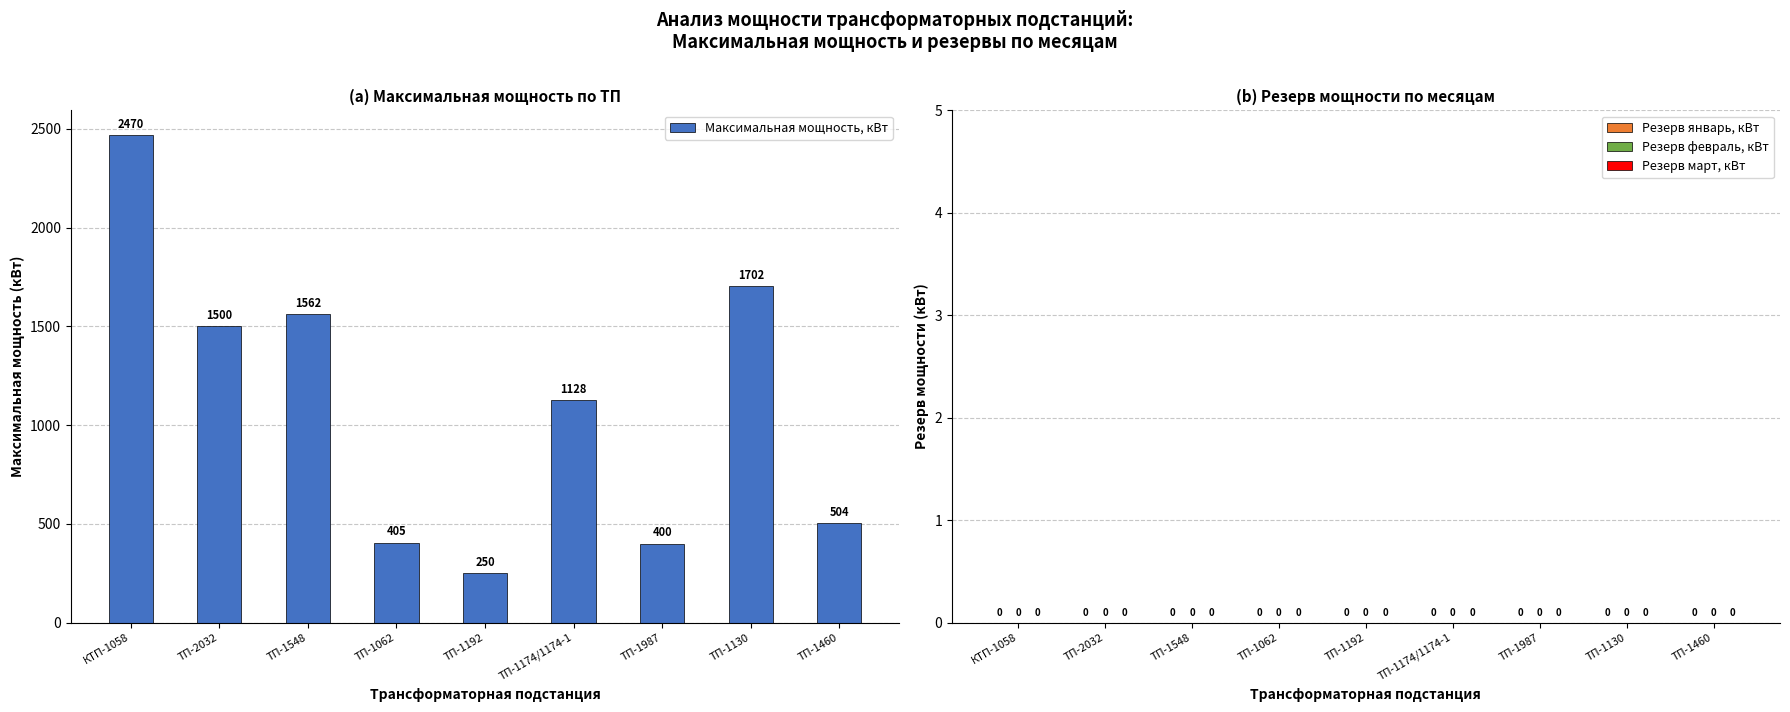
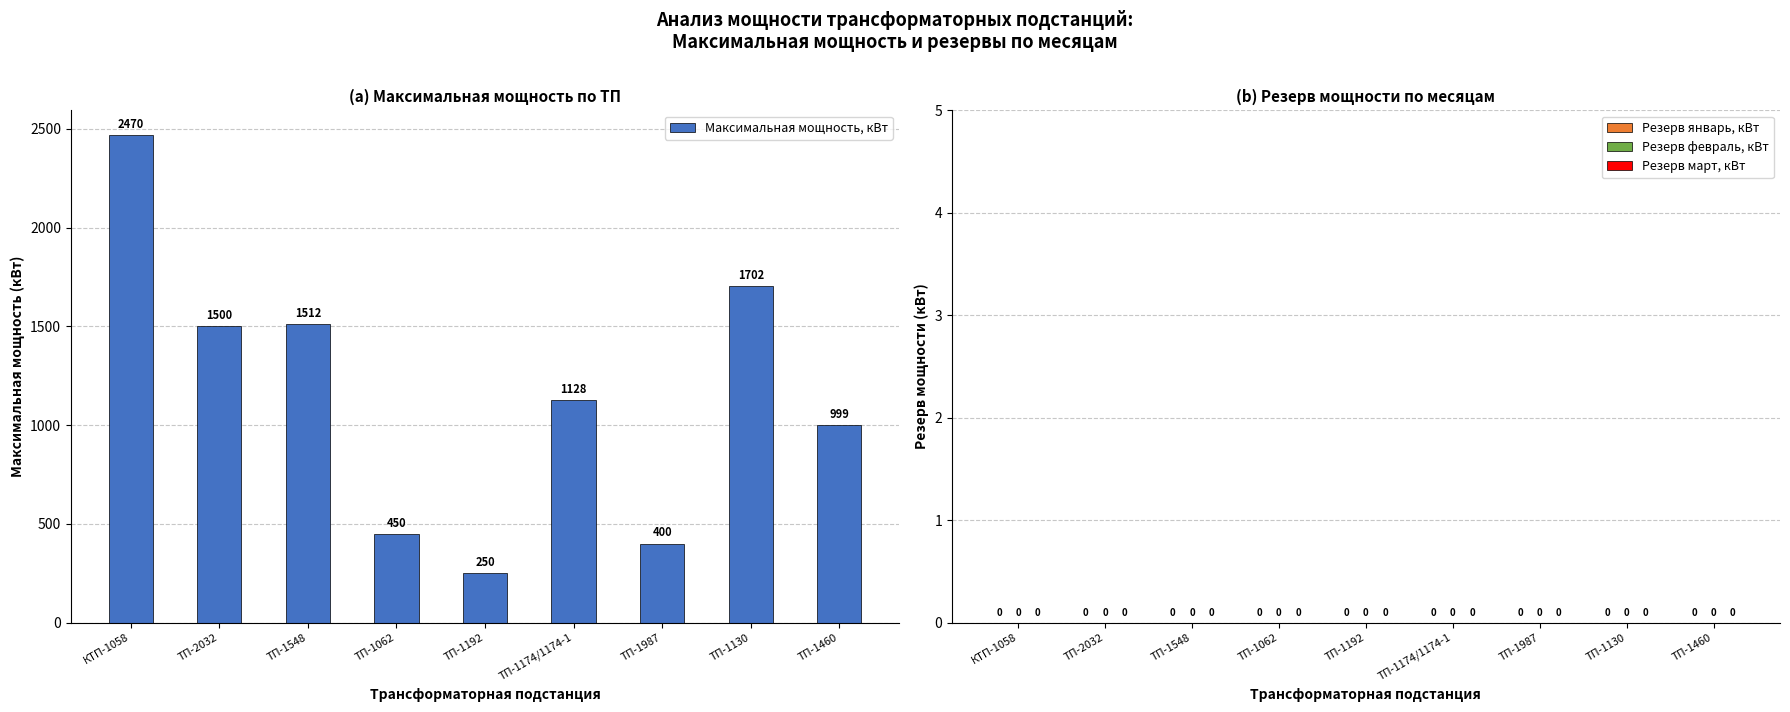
(a) Максимальная мощность по ТП, ТП-1548: 1562 -> 1512
(a) Максимальная мощность по ТП, ТП-1062: 405 -> 450
(a) Максимальная мощность по ТП, ТП-1460: 504 -> 999
